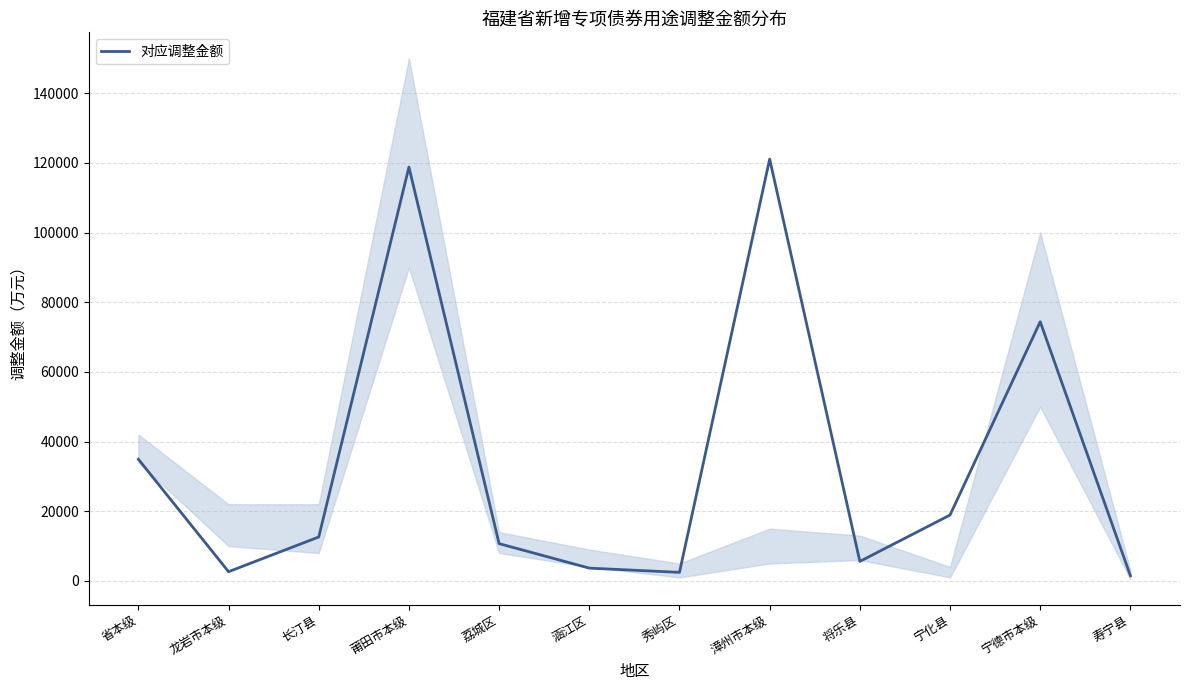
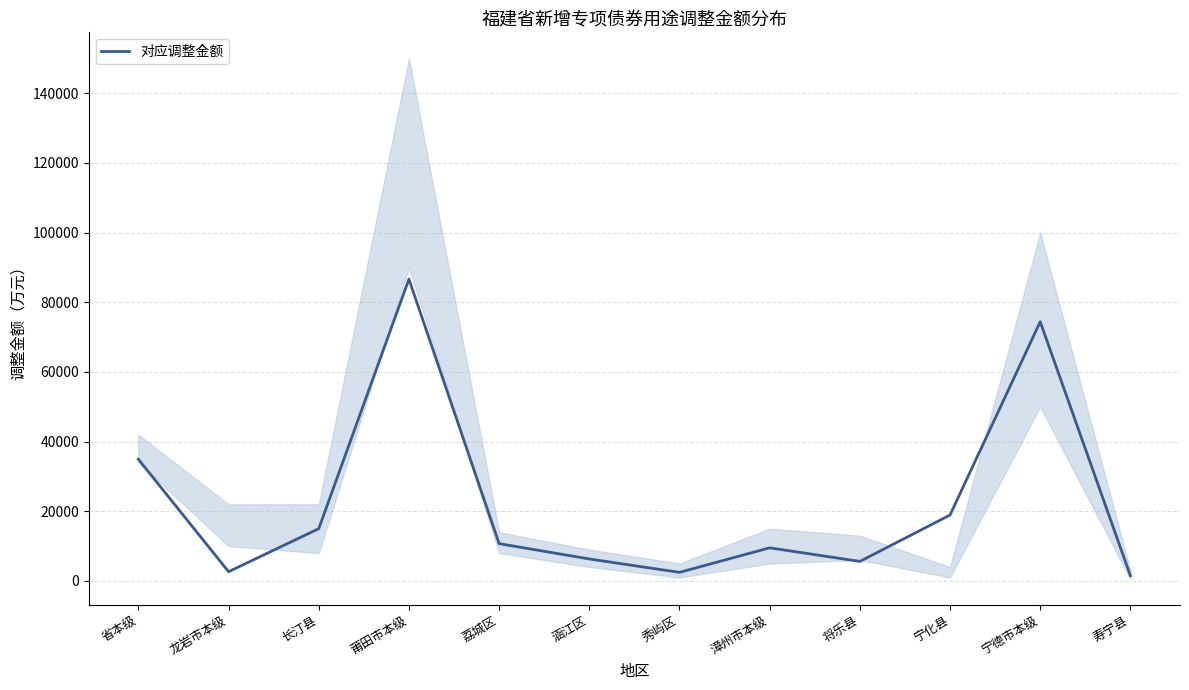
对应调整金额, 长汀县: 13000 -> 15000
对应调整金额, 莆田市本级: 119000 -> 87000
对应调整金额, 涵江区: 4000 -> 6000
对应调整金额, 漳州市本级: 121000 -> 10000
